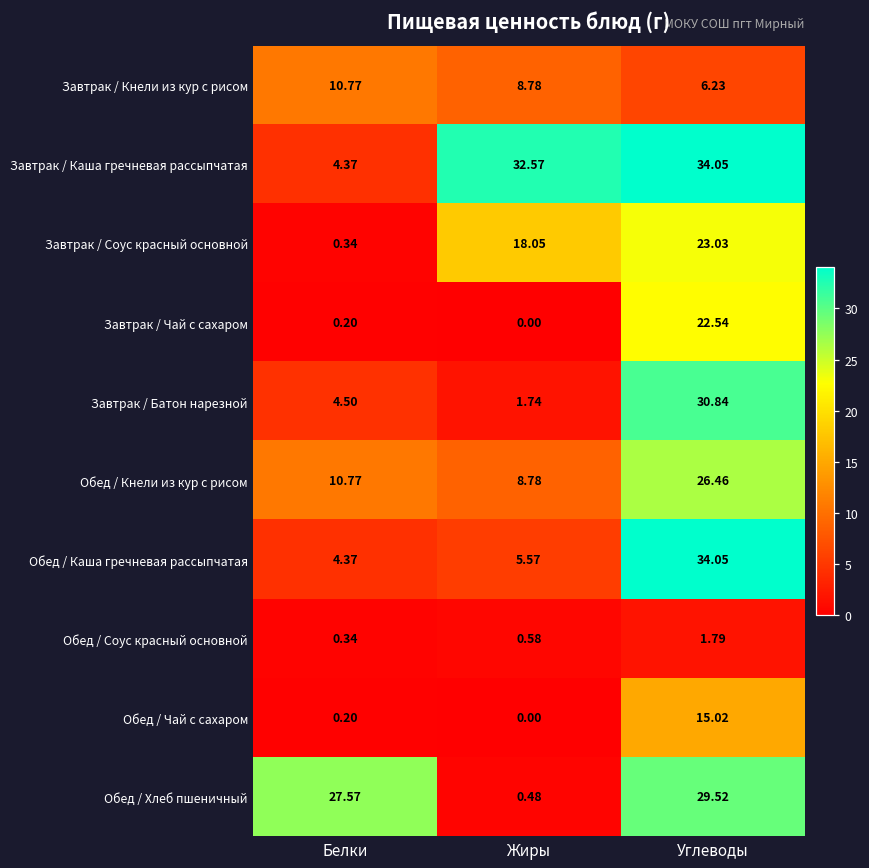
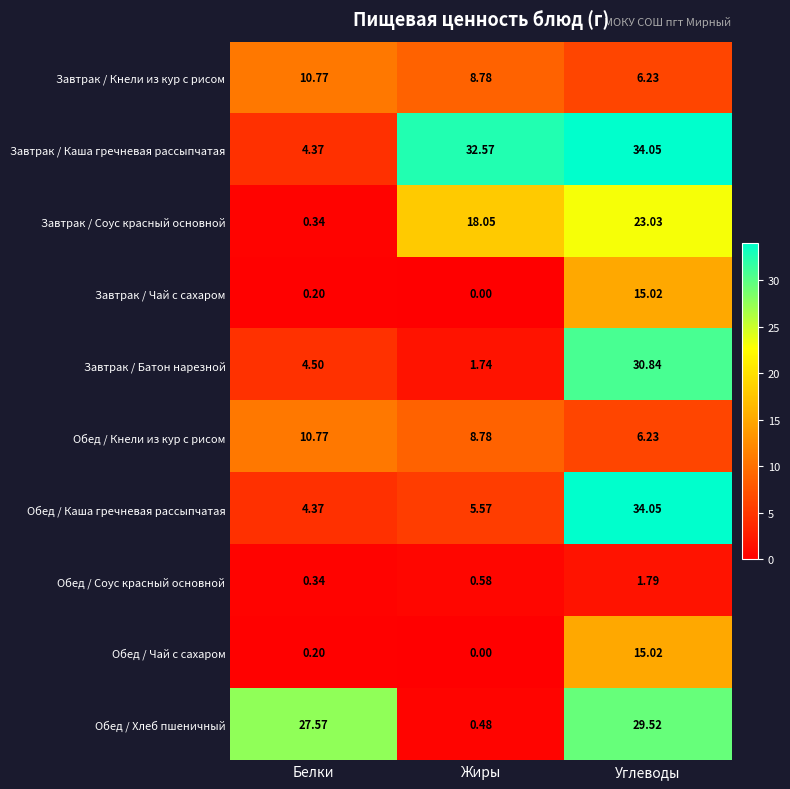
Завтрак / Чай с сахаром, Углеводы: 22.54 -> 15.02
Обед / Кнели из кур с рисом, Углеводы: 26.46 -> 6.23
